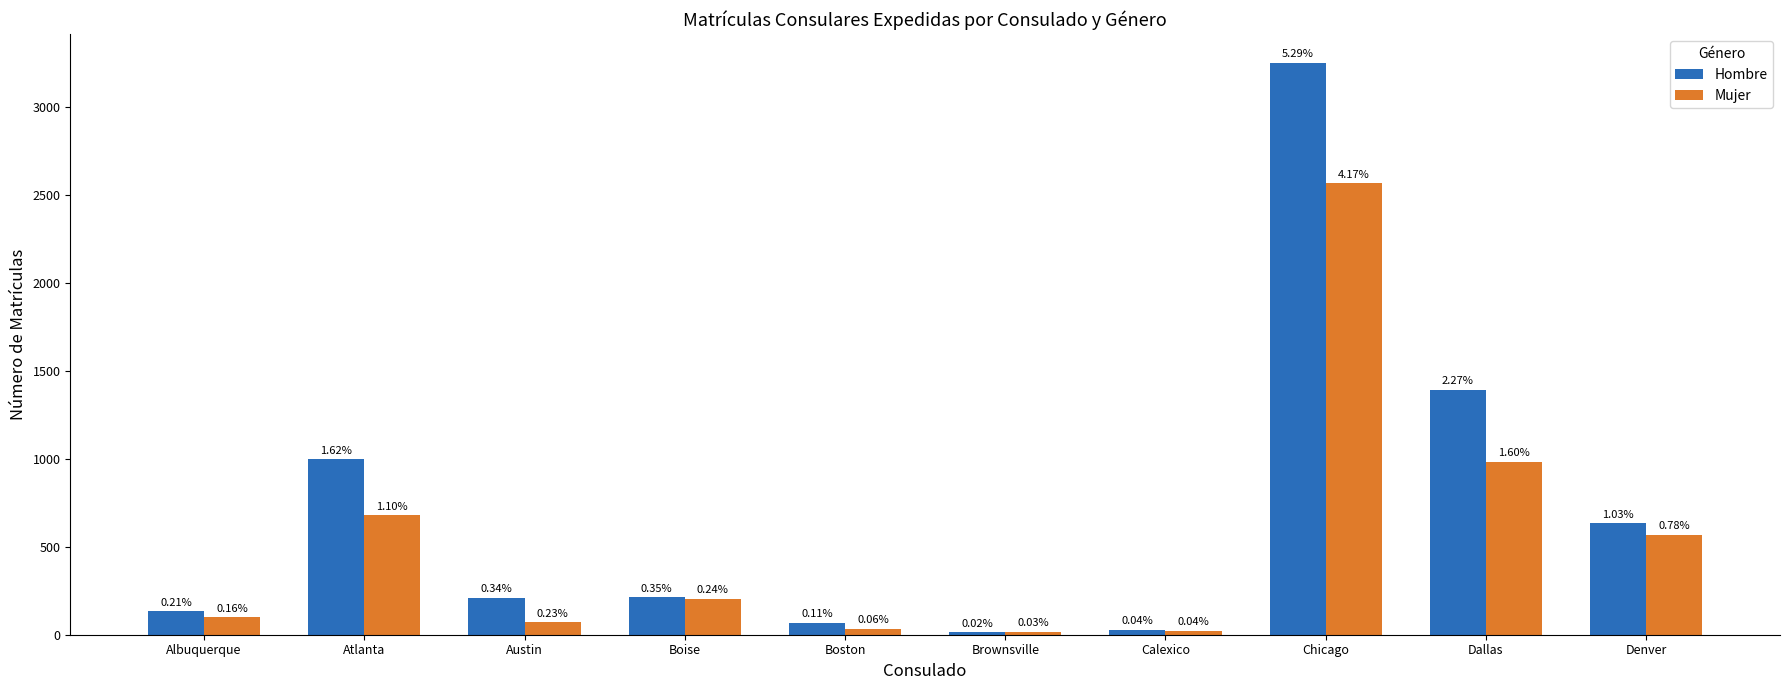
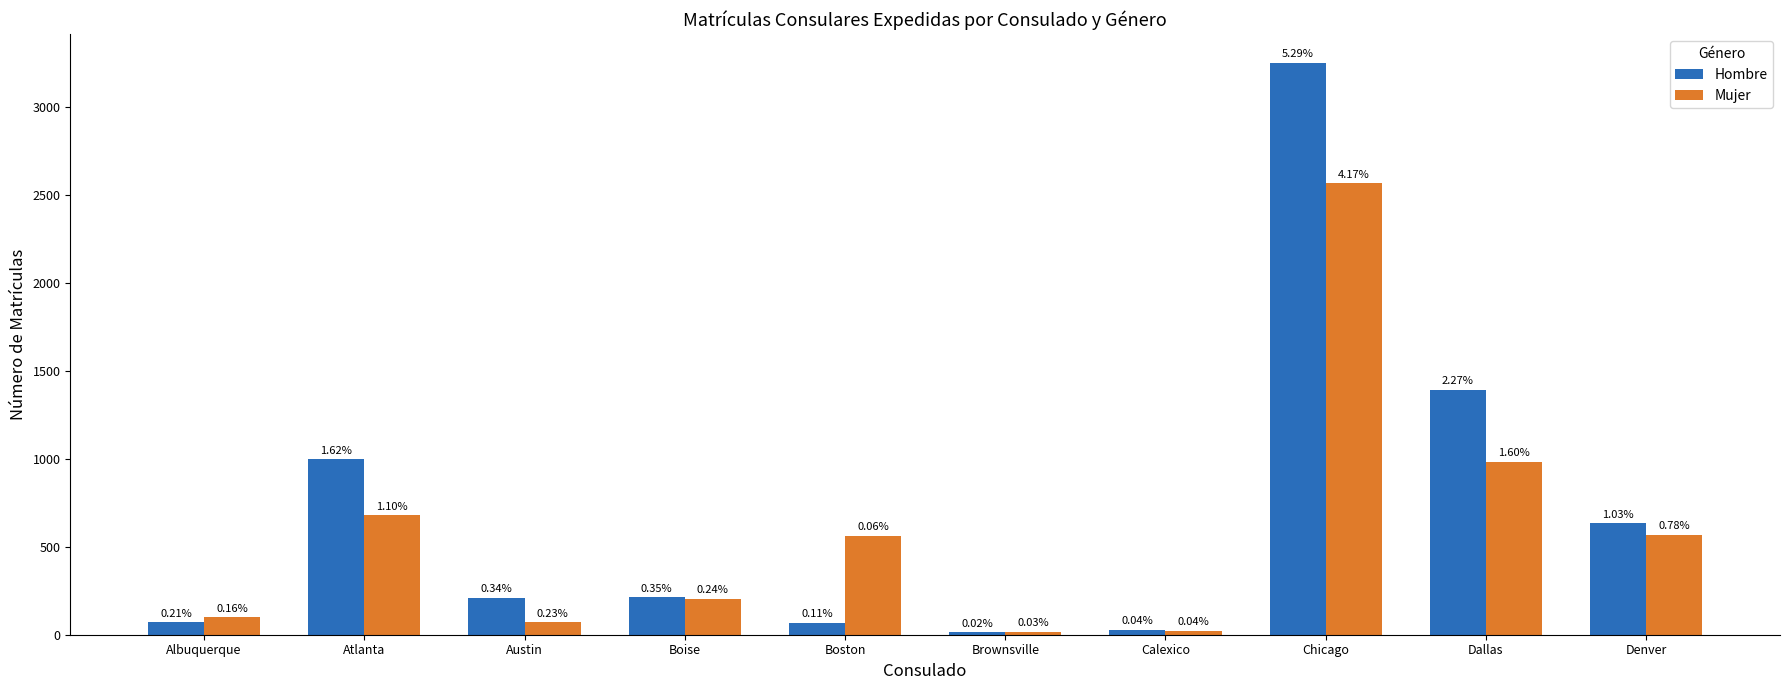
Hombre, Albuquerque: 130 -> 70
Mujer, Boston: 30 -> 560
